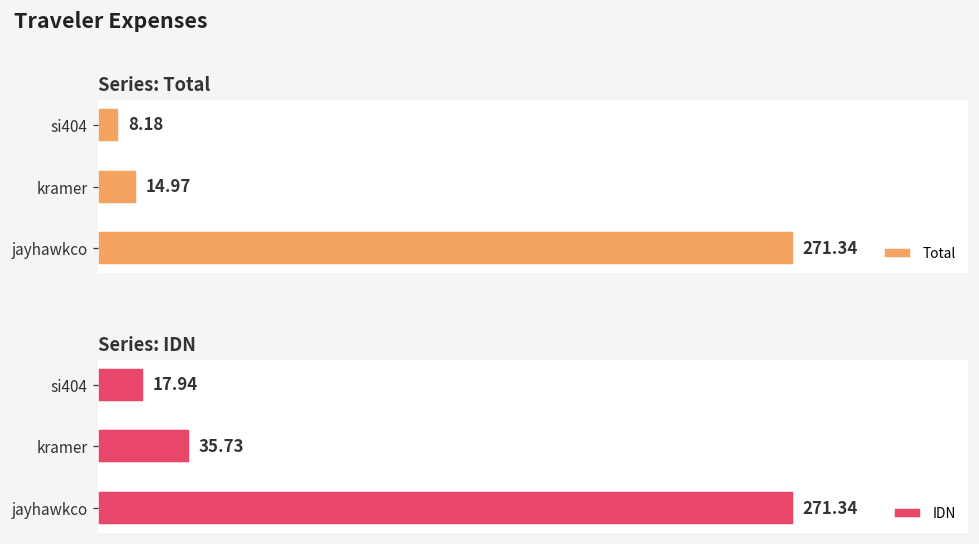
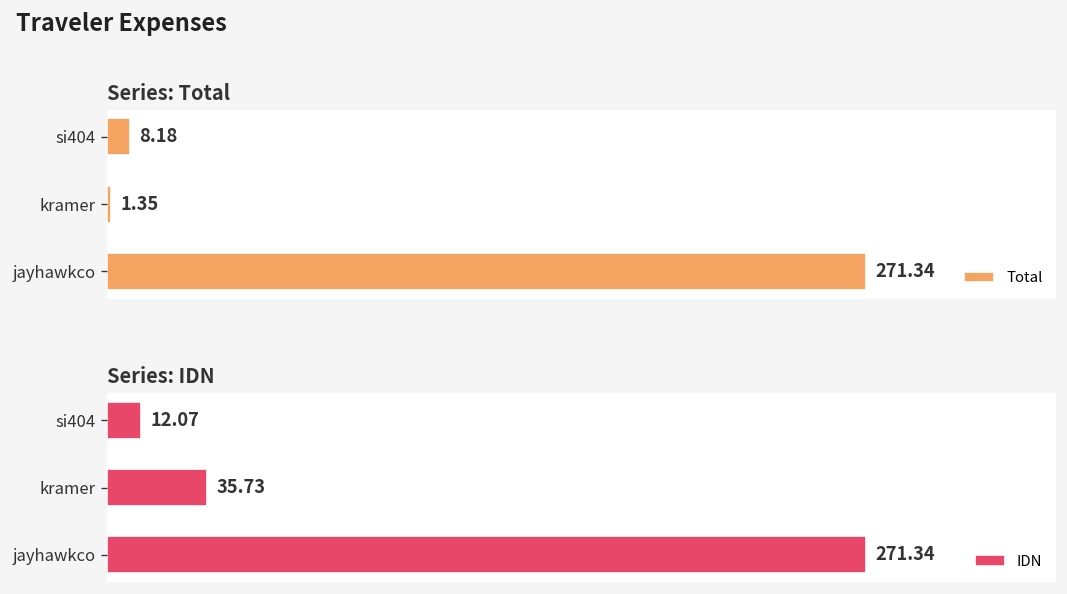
Series: Total, kramer: 14.97 -> 1.35
Series: IDN, si404: 17.94 -> 12.07
